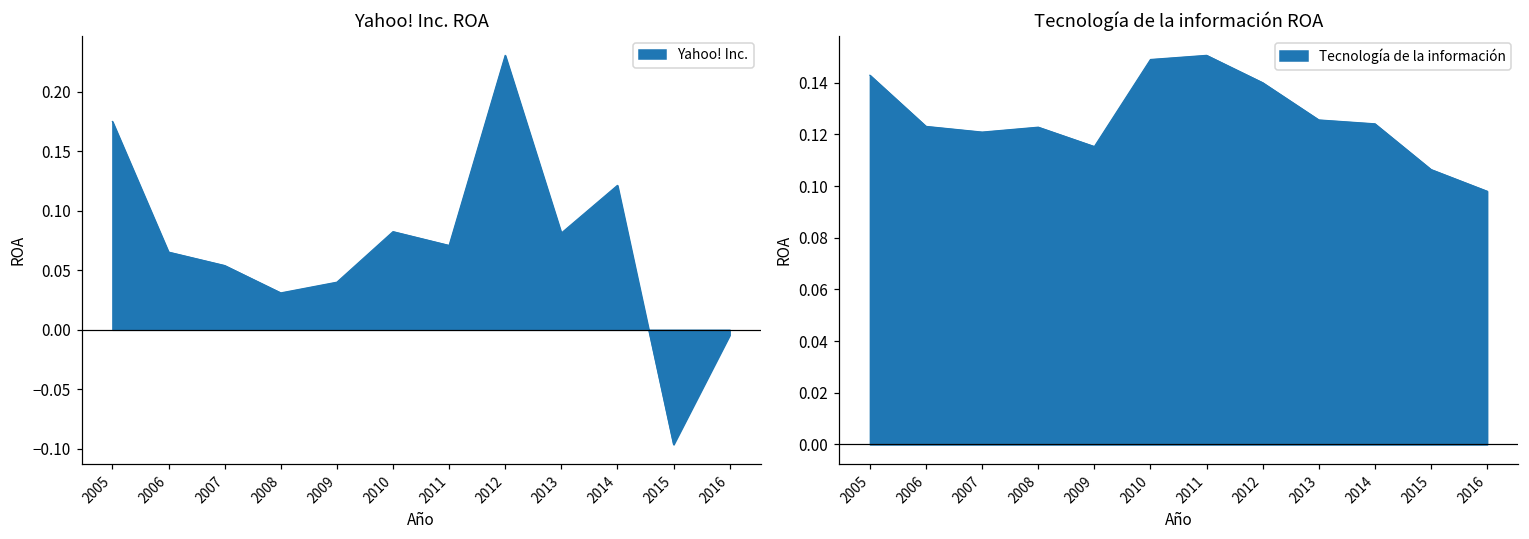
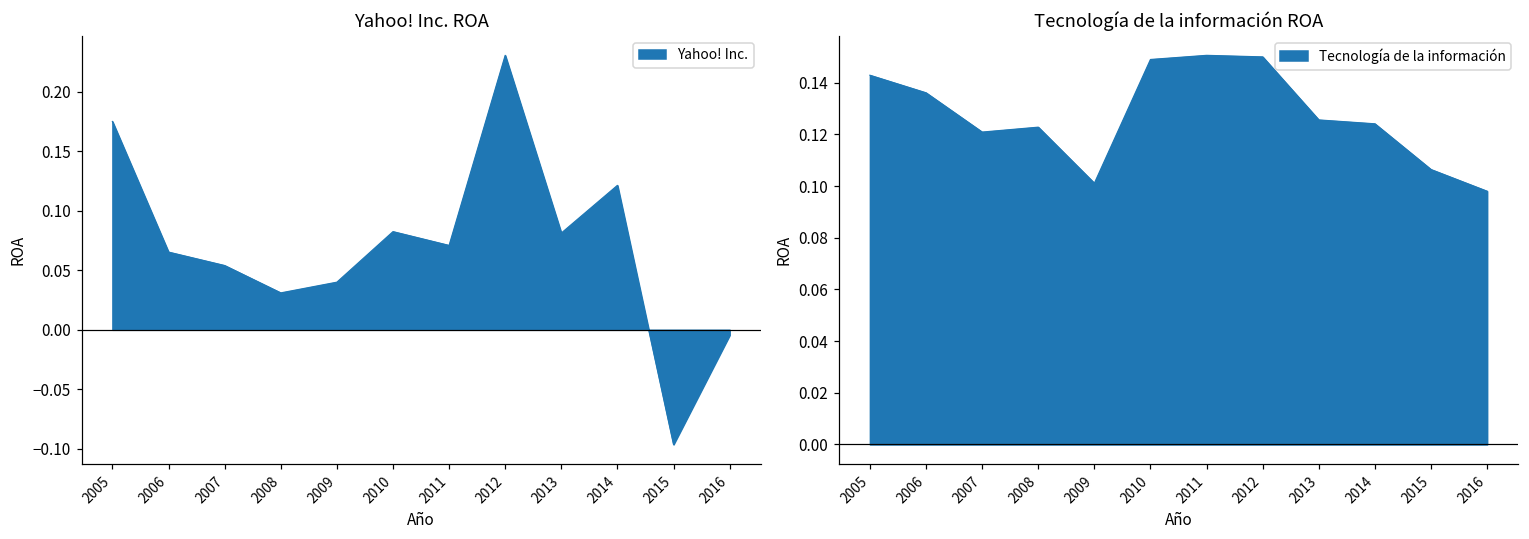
Tecnología de la información ROA, 2006: 0.123 -> 0.136
Tecnología de la información ROA, 2009: 0.115 -> 0.101
Tecnología de la información ROA, 2012: 0.14 -> 0.15
